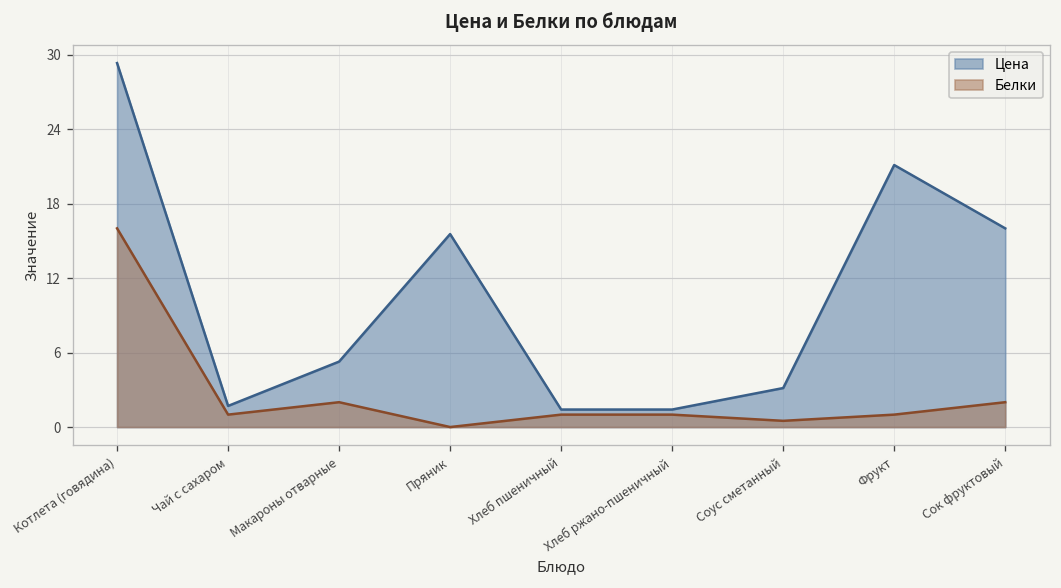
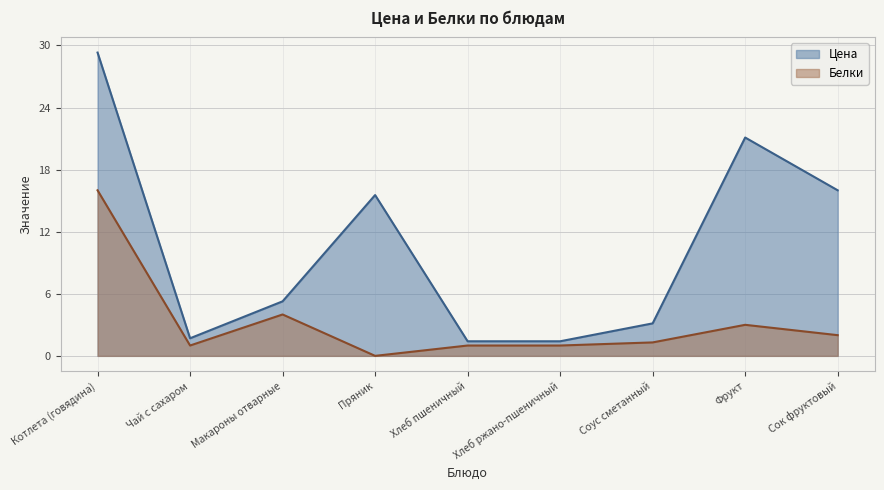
Белки, Макароны отварные: 2 -> 4
Белки, Соус сметанный: 0.5 -> 1.3
Белки, Фрукт: 1 -> 3
